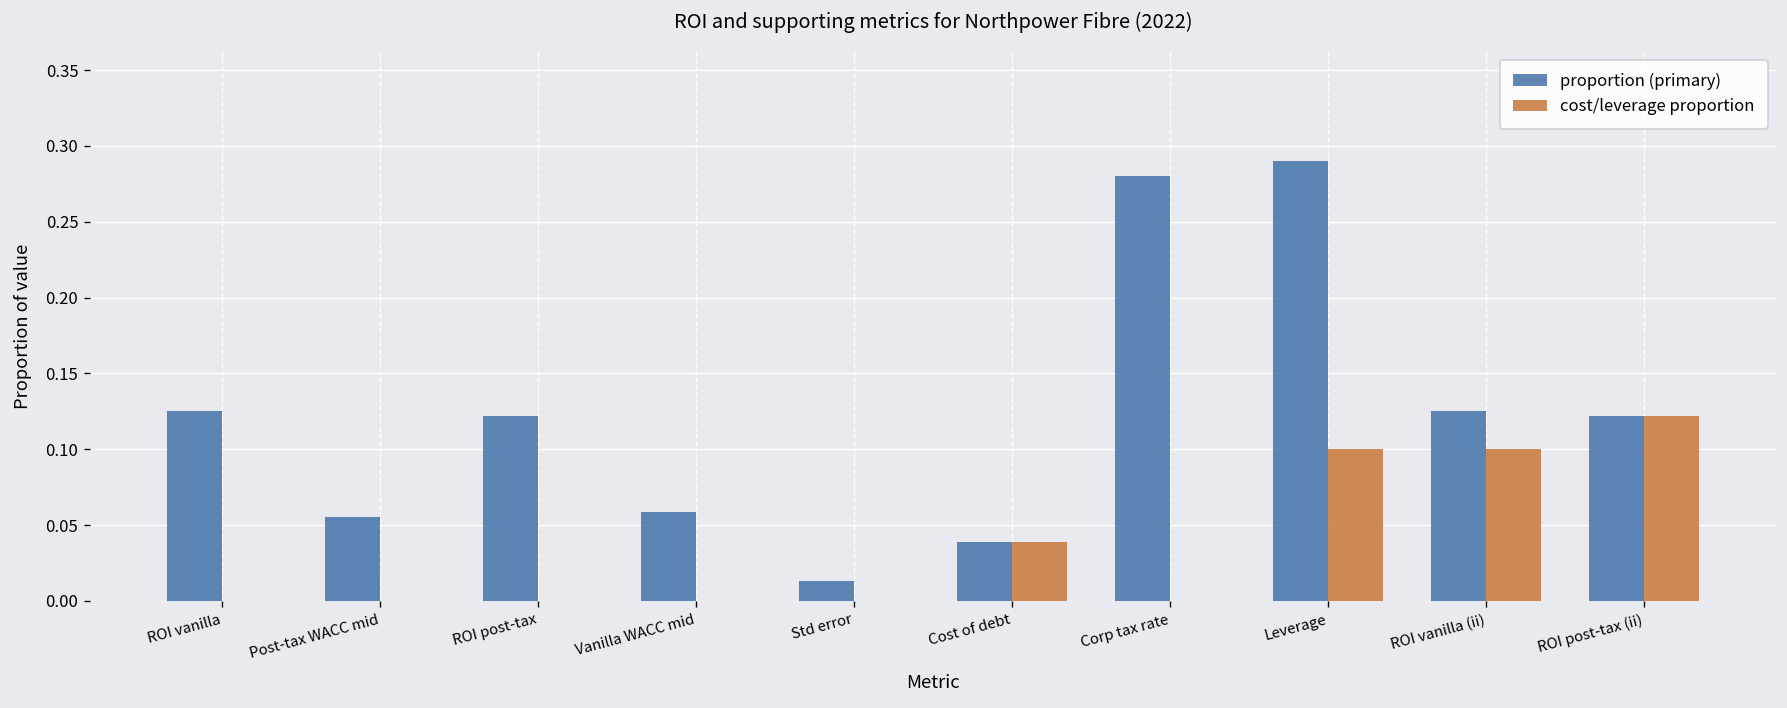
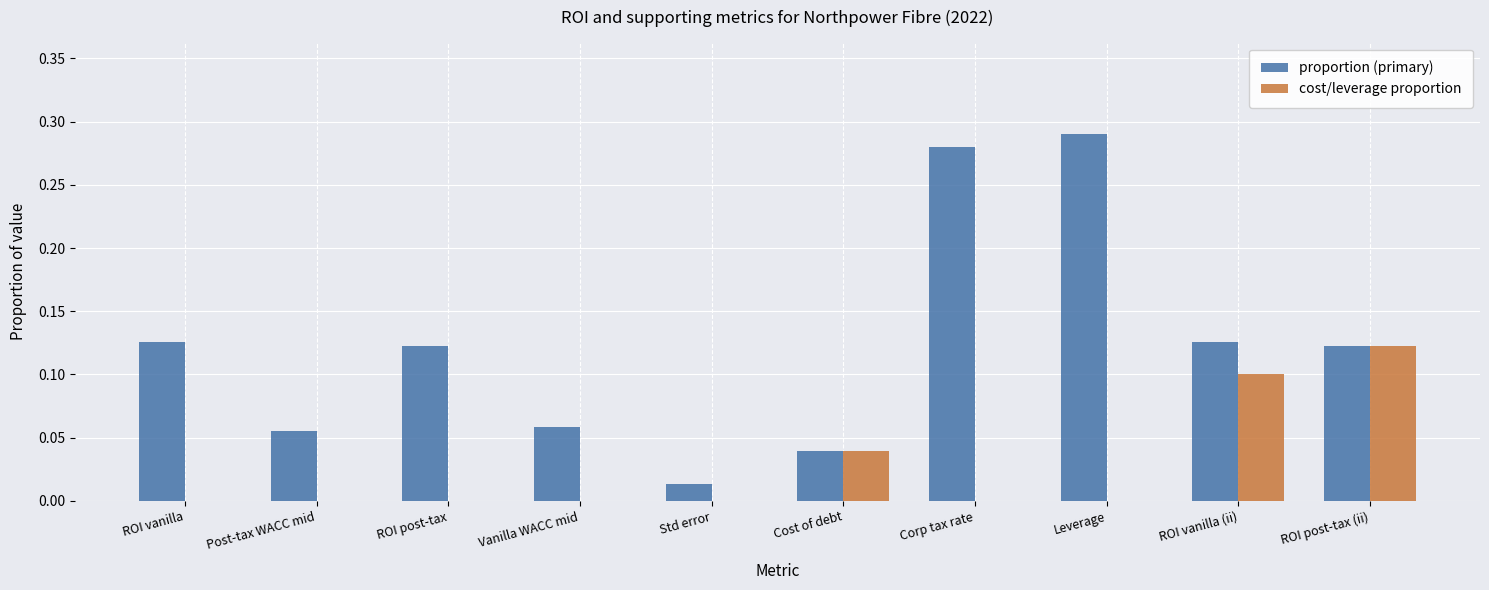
cost/leverage proportion, Leverage: 0.1 -> 0.0
